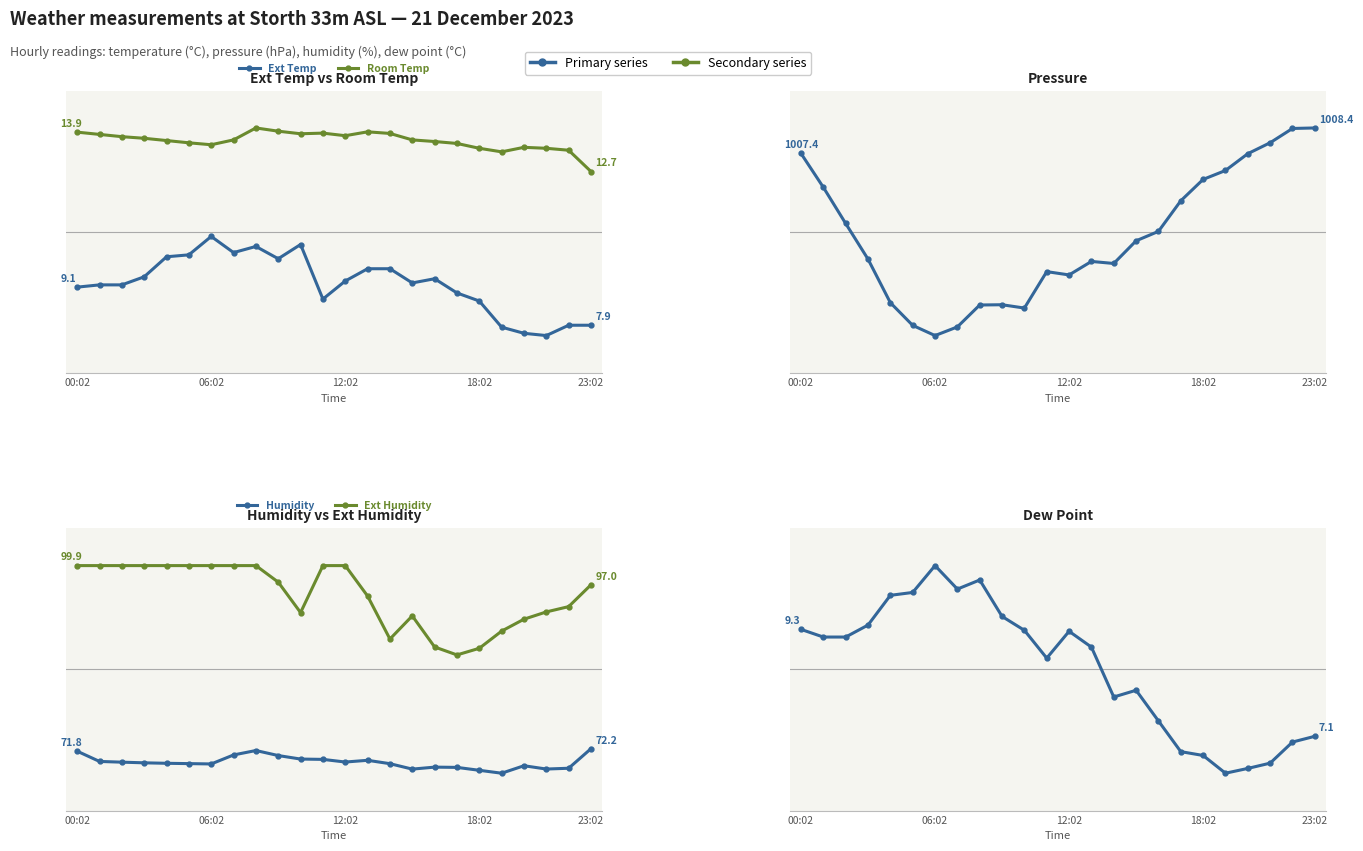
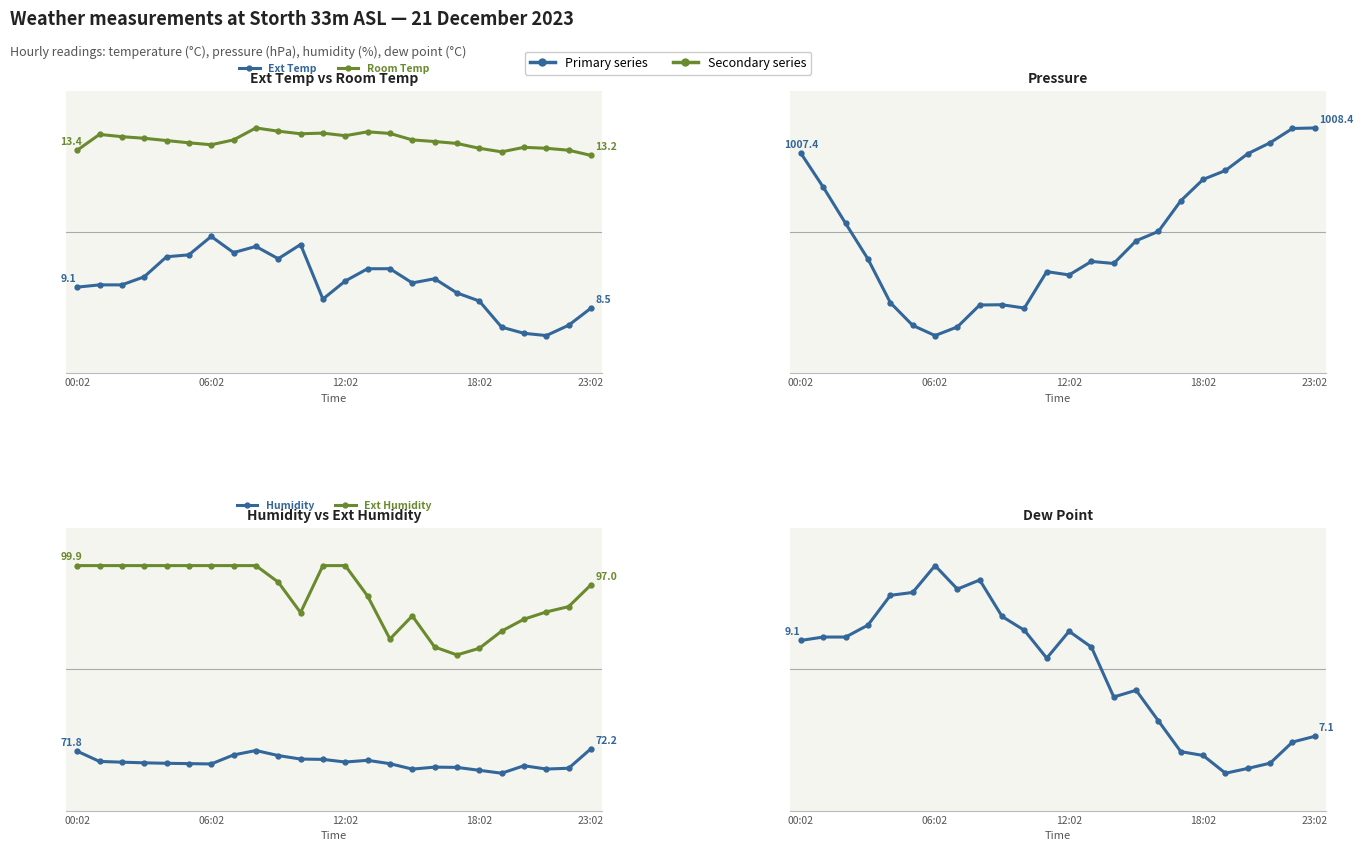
Ext Temp vs Room Temp, Room Temp, 00:02: 13.9 -> 13.4
Ext Temp vs Room Temp, Ext Temp, 23:02: 7.9 -> 8.5
Ext Temp vs Room Temp, Room Temp, 23:02: 12.7 -> 13.2
Dew Point, 00:02: 9.3 -> 9.1
